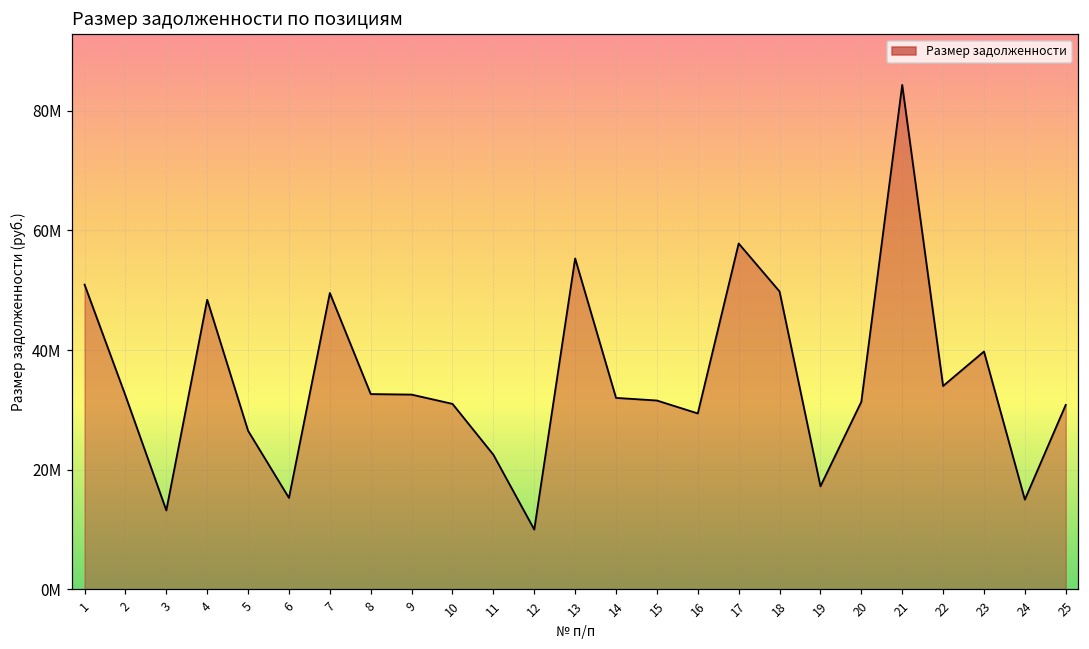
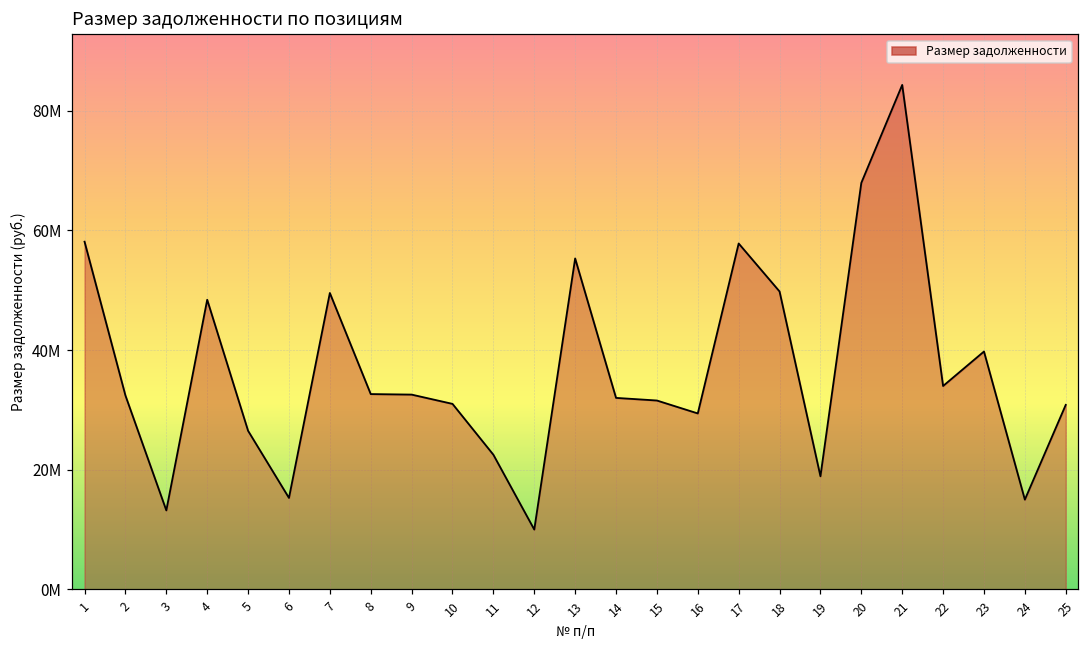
1: 51000000 -> 58000000
19: 17000000 -> 19000000
20: 31000000 -> 68000000
